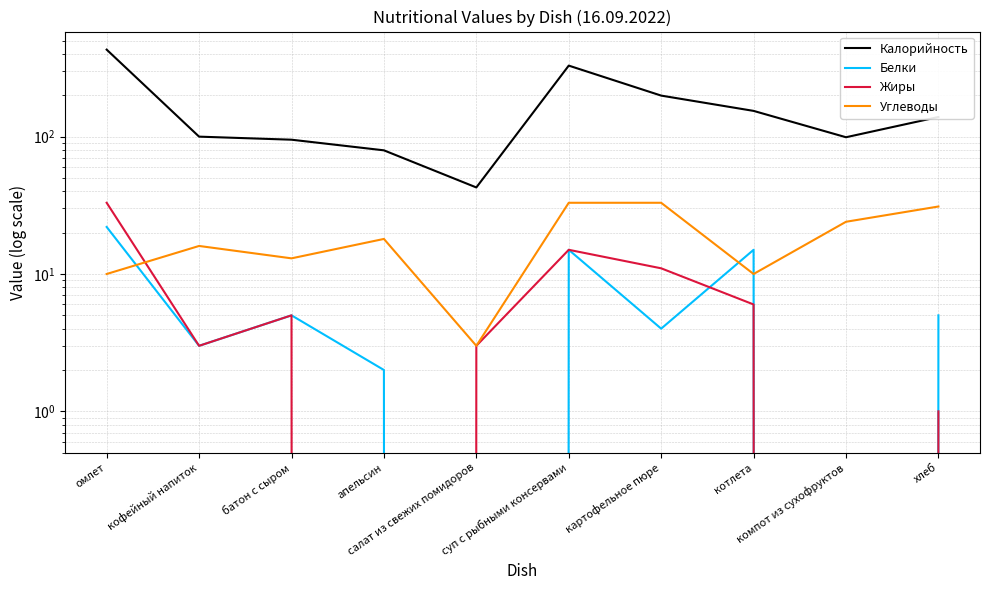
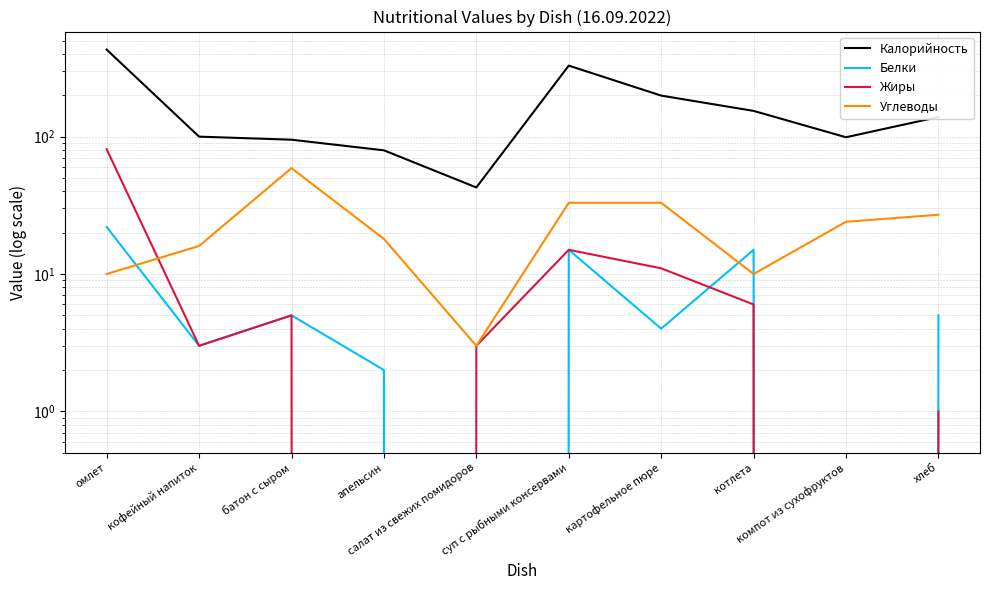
Жиры, омлет: 33 -> 80
Углеводы, батон с сыром: 13 -> 59
Углеводы, хлеб: 31 -> 27
